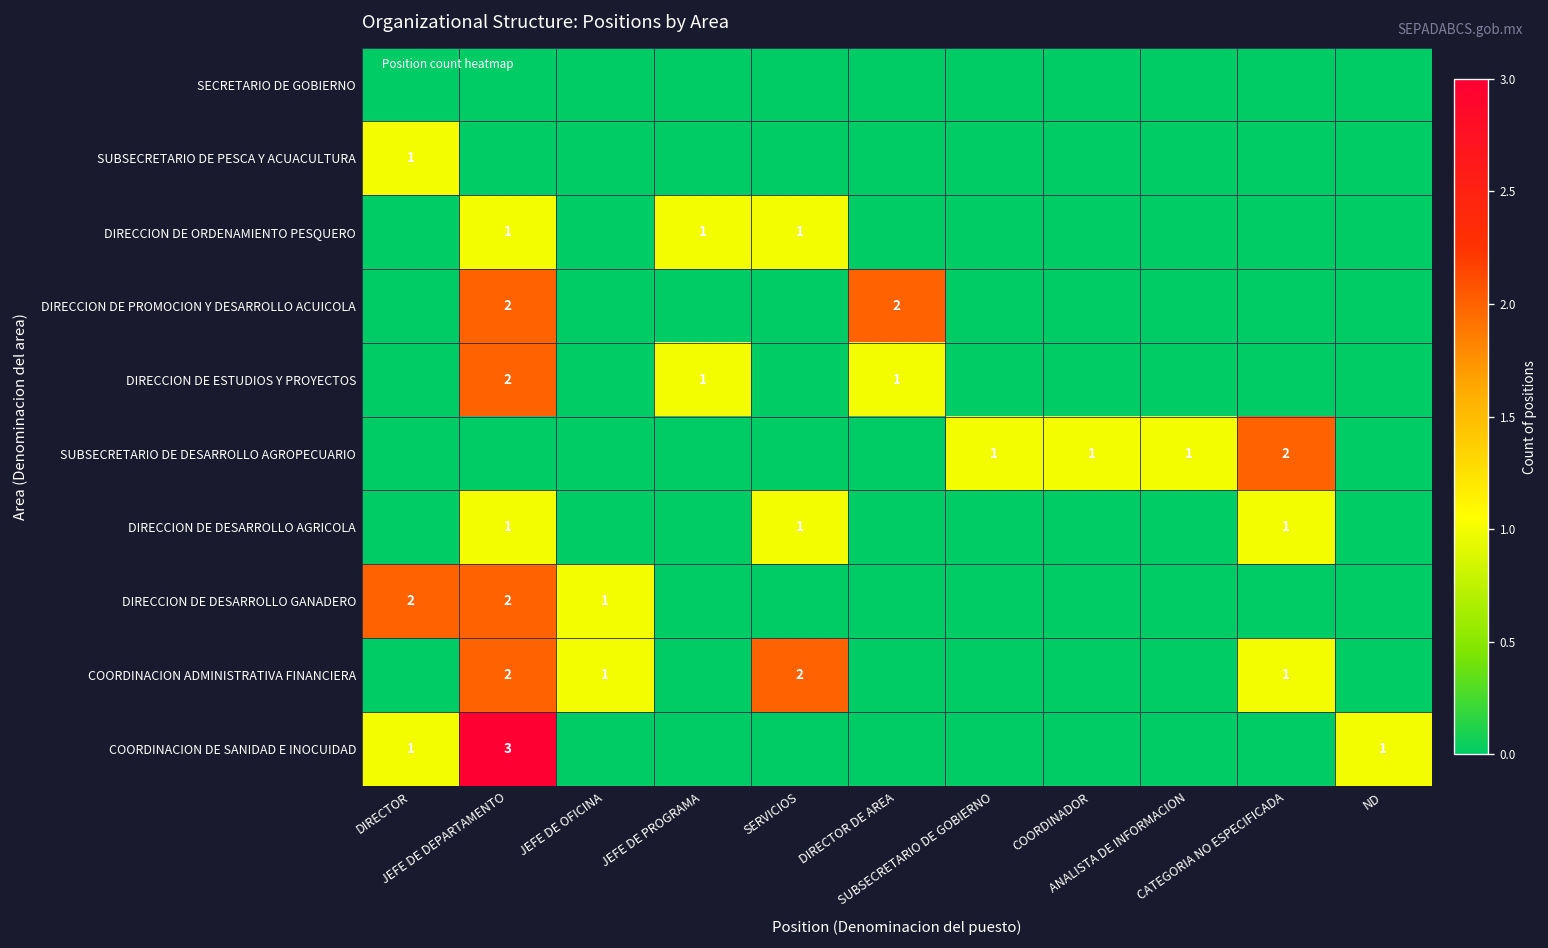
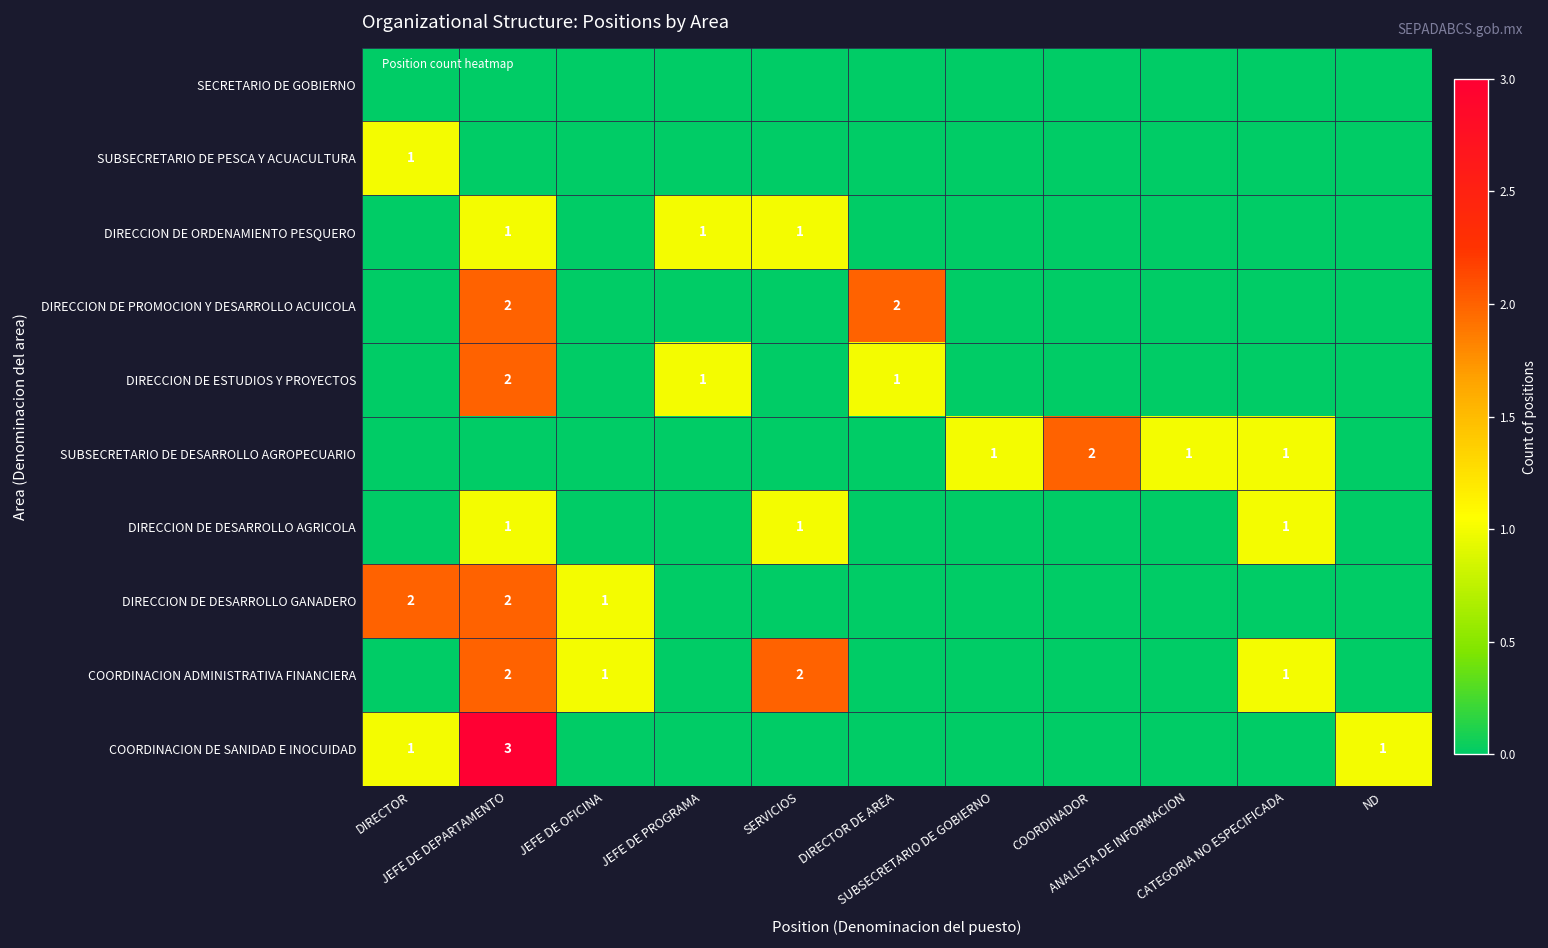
SUBSECRETARIO DE DESARROLLO AGROPECUARIO, COORDINADOR: 1 -> 2
SUBSECRETARIO DE DESARROLLO AGROPECUARIO, CATEGORIA NO ESPECIFICADA: 2 -> 1
